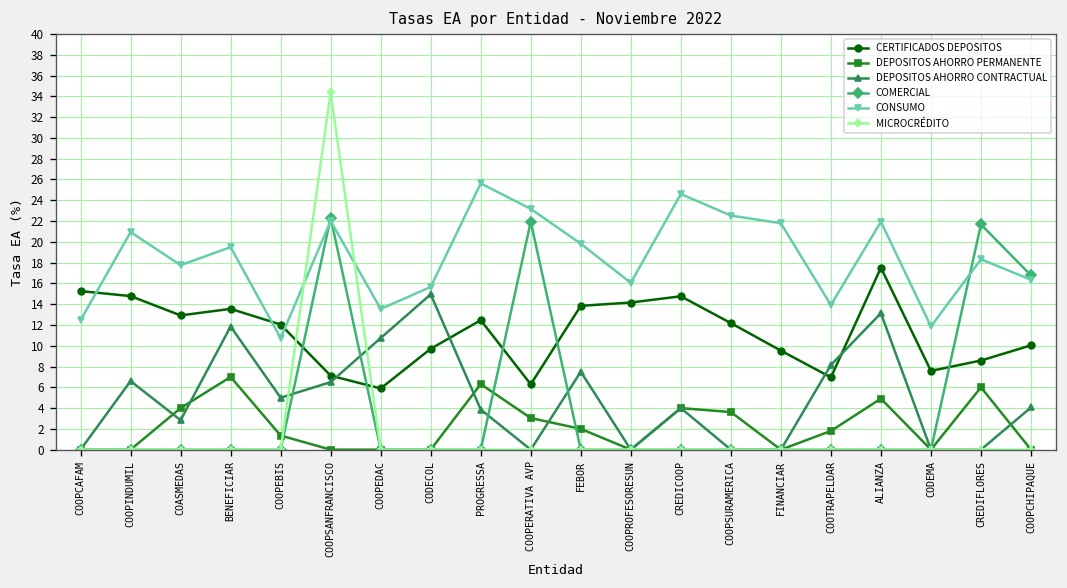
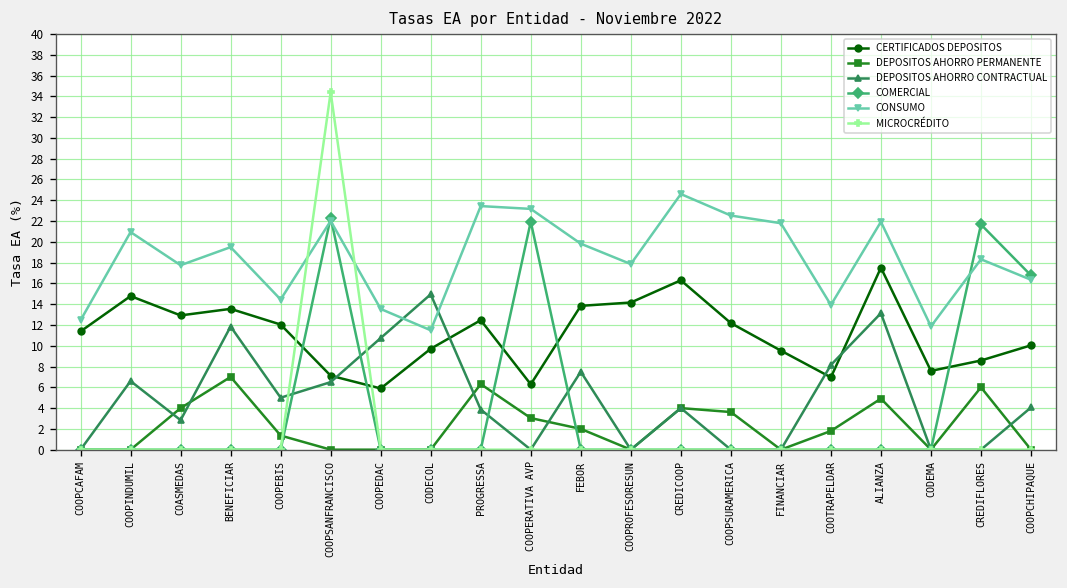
CERTIFICADOS DEPOSITOS, COOPCAFAM: 15 -> 11
CONSUMO, COOPEBIS: 11 -> 14
CONSUMO, CODECOL: 16 -> 11
CONSUMO, PROGRESSA: 26 -> 23
CONSUMO, COOPROFESORESUN: 16 -> 18
CERTIFICADOS DEPOSITOS, CREDICOOP: 15 -> 16
